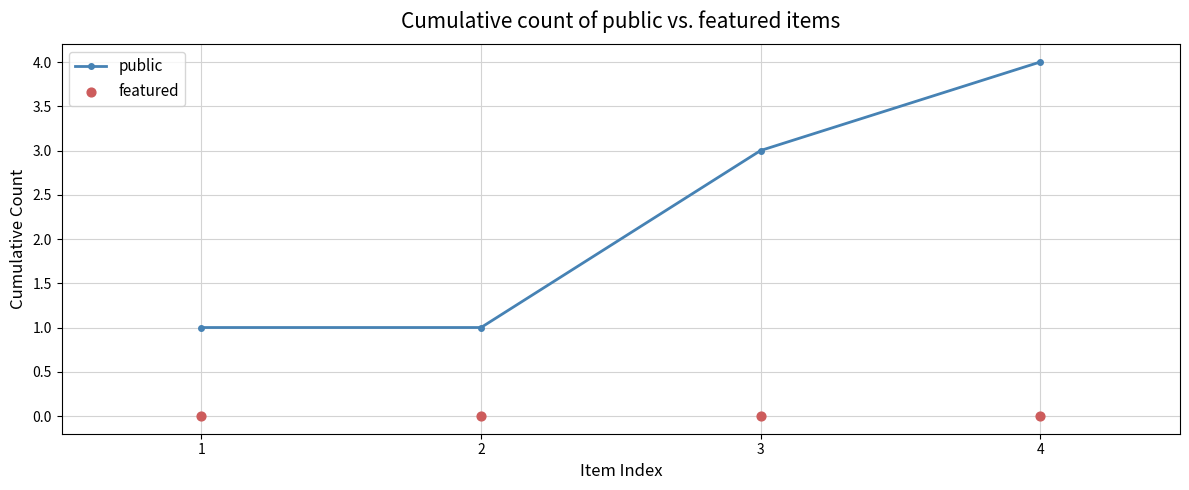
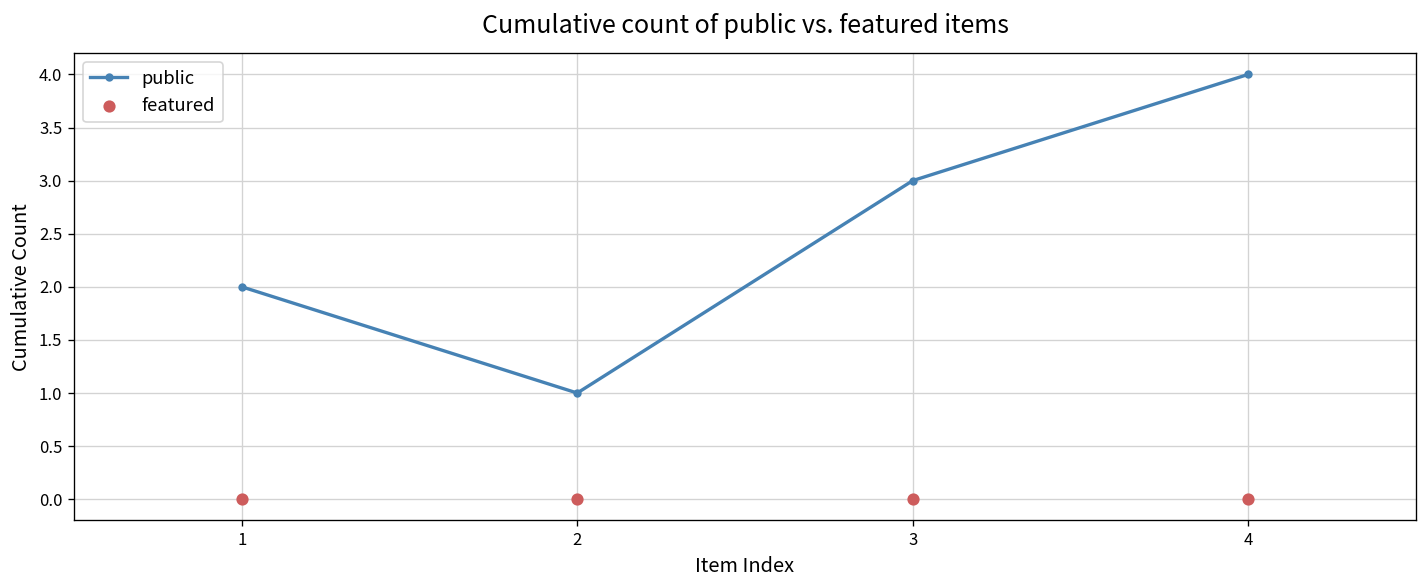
public, 1: 1 -> 2
